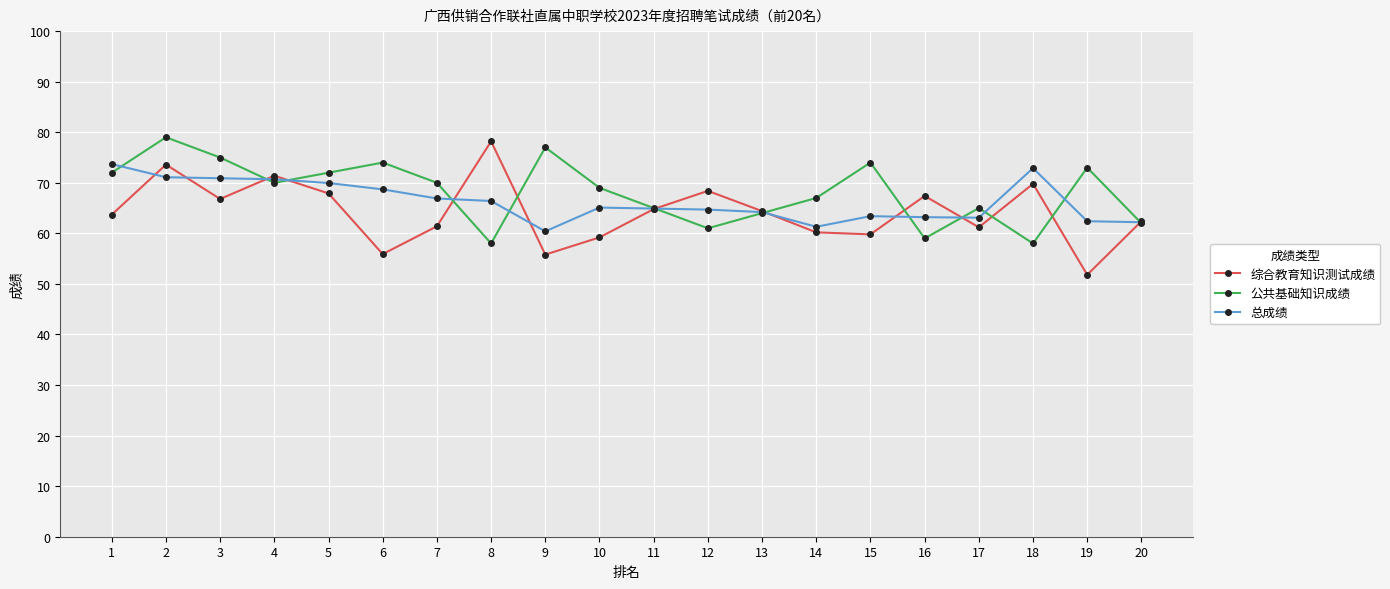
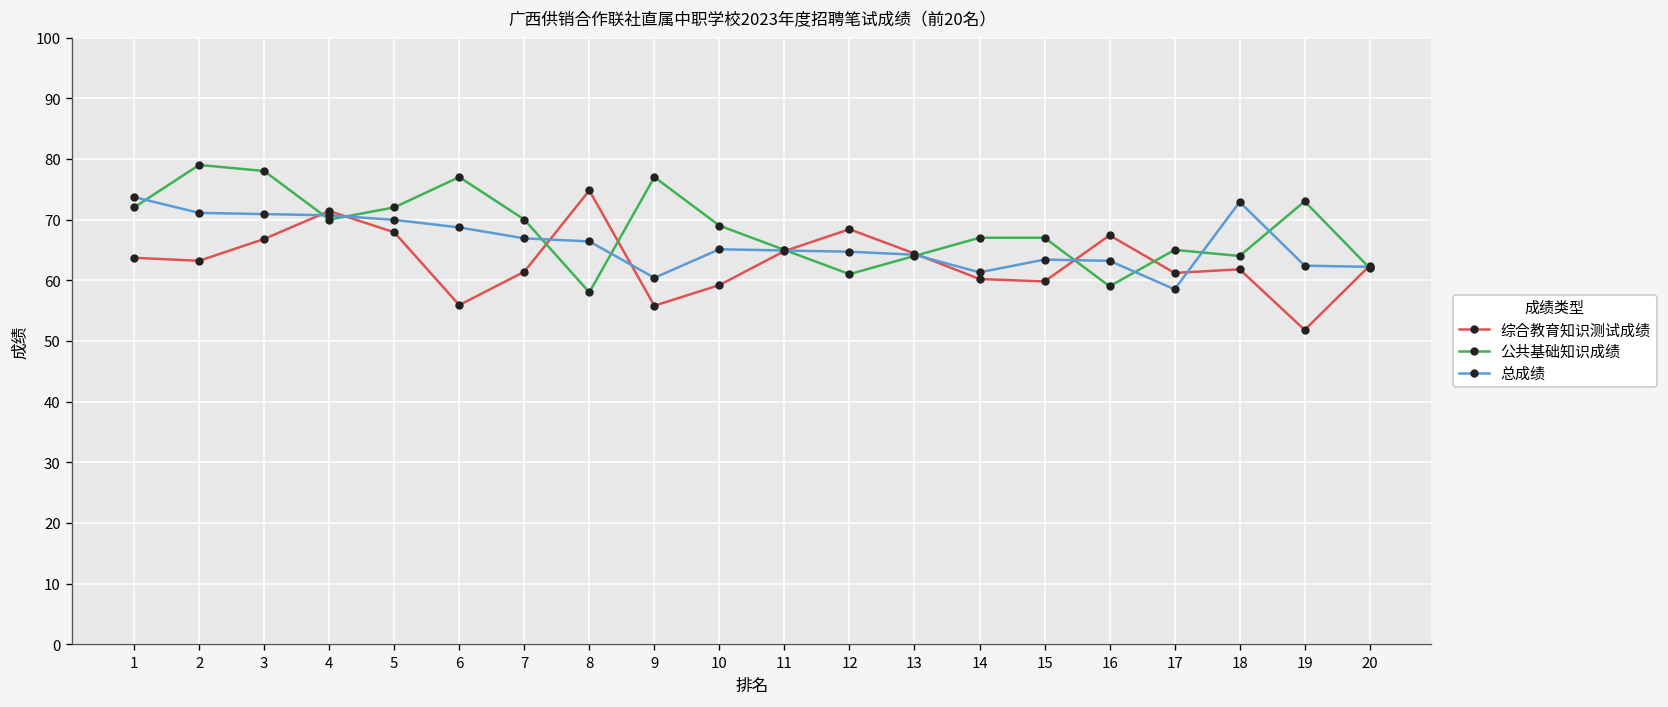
综合教育知识测试成绩, 2: 74 -> 63
公共基础知识成绩, 3: 75 -> 78
公共基础知识成绩, 6: 74 -> 77
综合教育知识测试成绩, 8: 78 -> 75
公共基础知识成绩, 15: 74 -> 67
总成绩, 17: 63 -> 59
综合教育知识测试成绩, 18: 70 -> 62
公共基础知识成绩, 18: 58 -> 64
